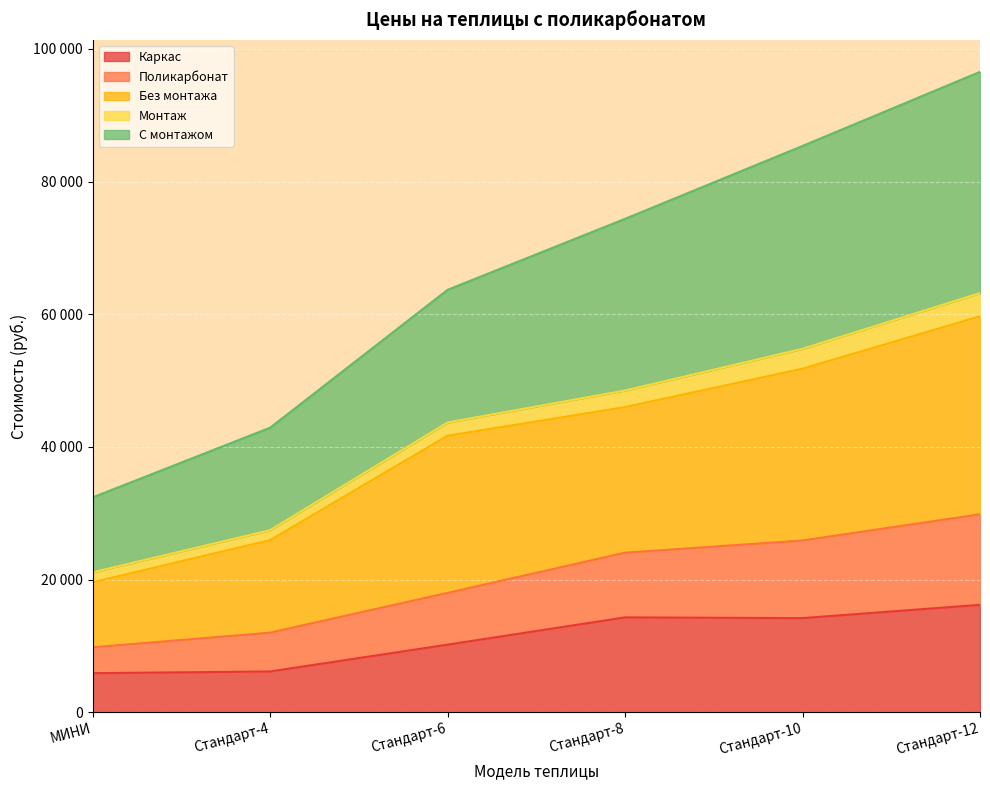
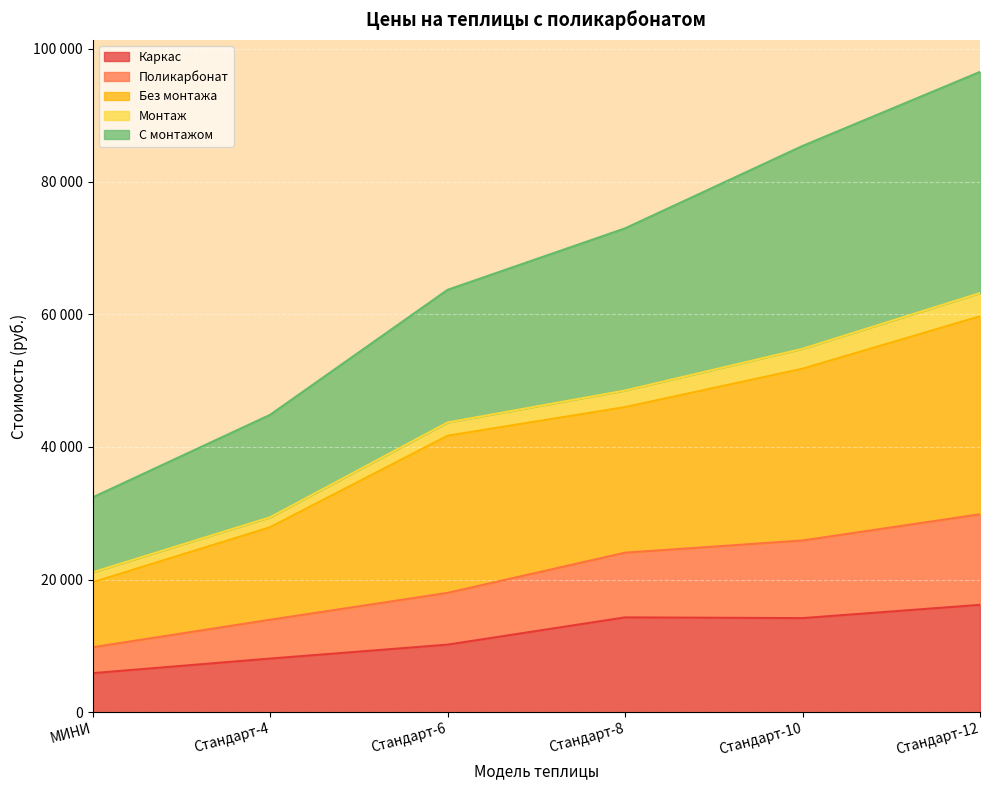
Каркас, Стандарт-4: 6000 -> 8000
С монтажом, Стандарт-8: 26000 -> 24000
